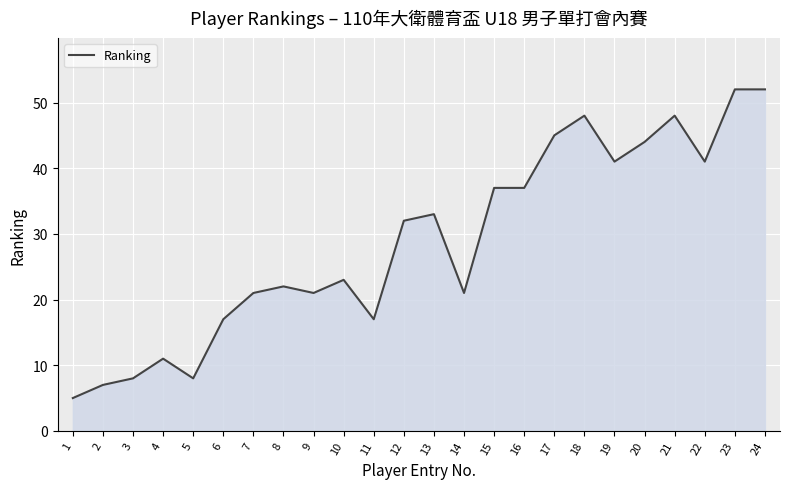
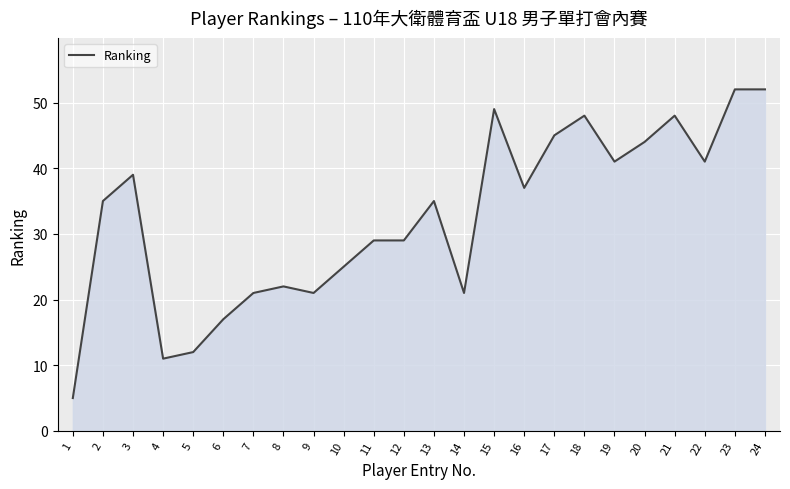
2: 7 -> 35
3: 8 -> 39
5: 8 -> 12
10: 23 -> 25
11: 17 -> 29
12: 32 -> 29
13: 33 -> 35
15: 37 -> 49
